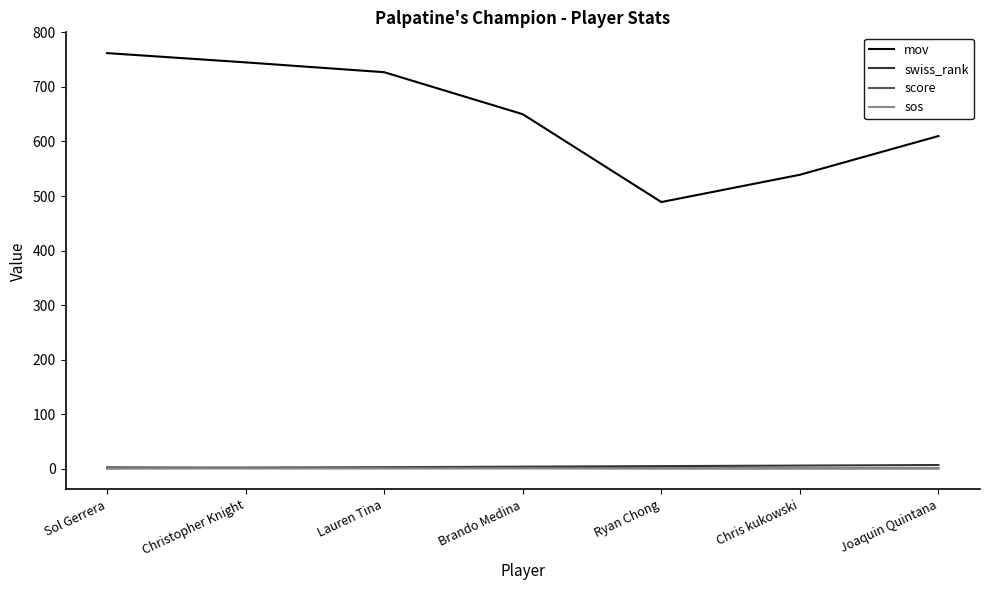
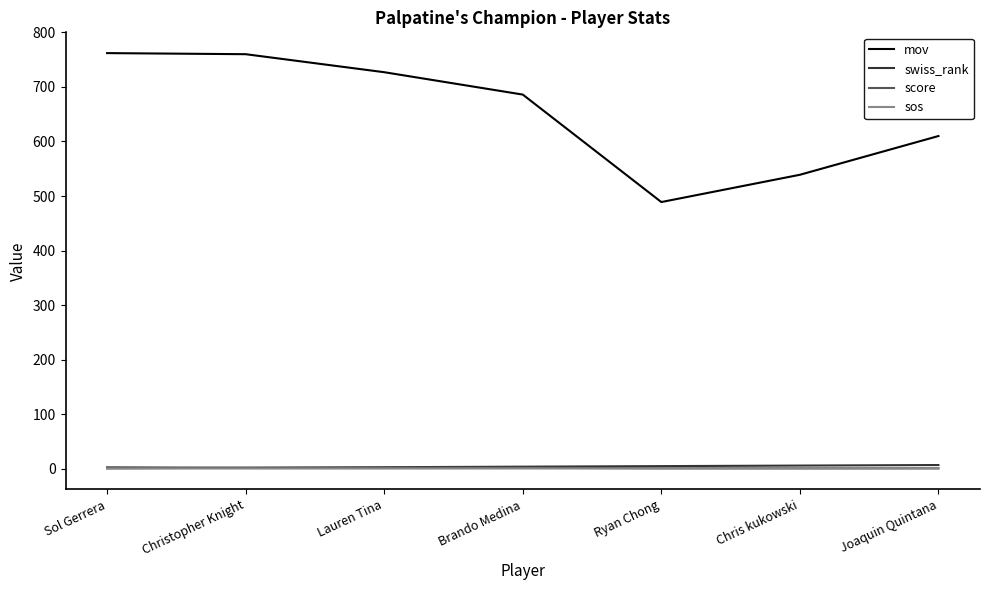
mov, Christopher Knight: 750 -> 760
mov, Brando Medina: 650 -> 690
